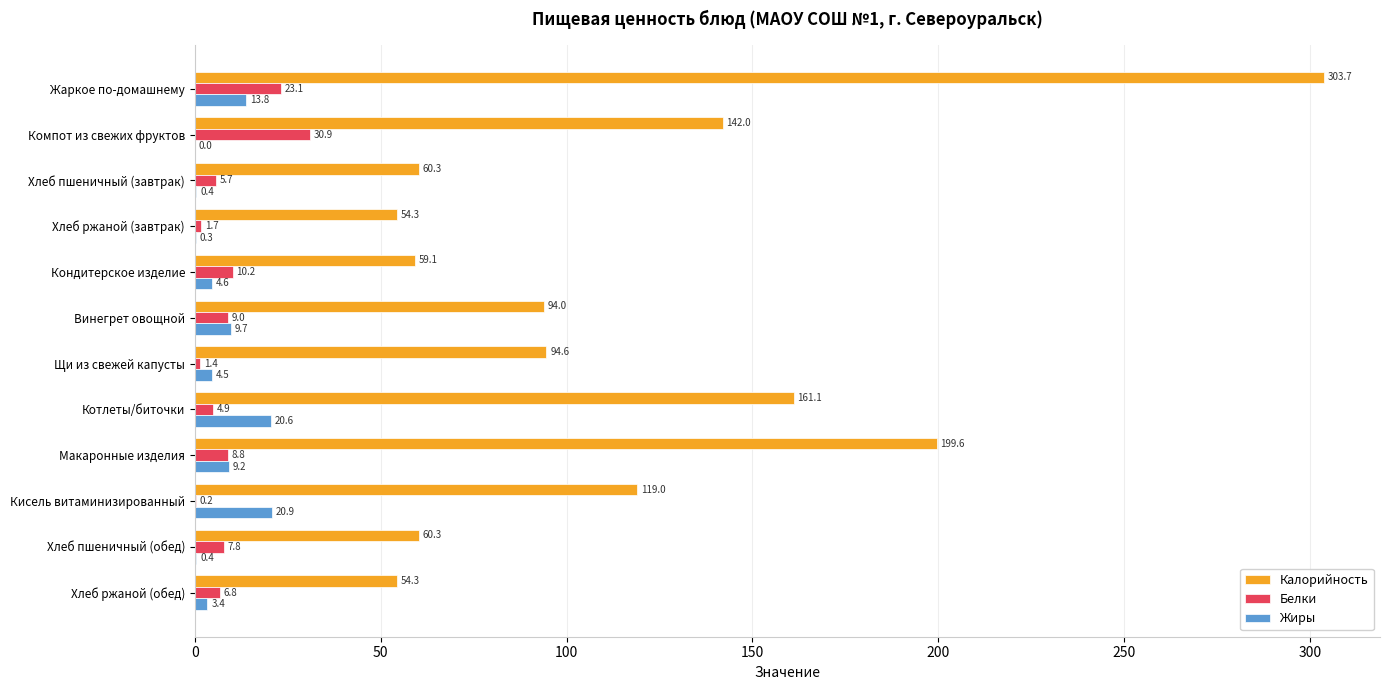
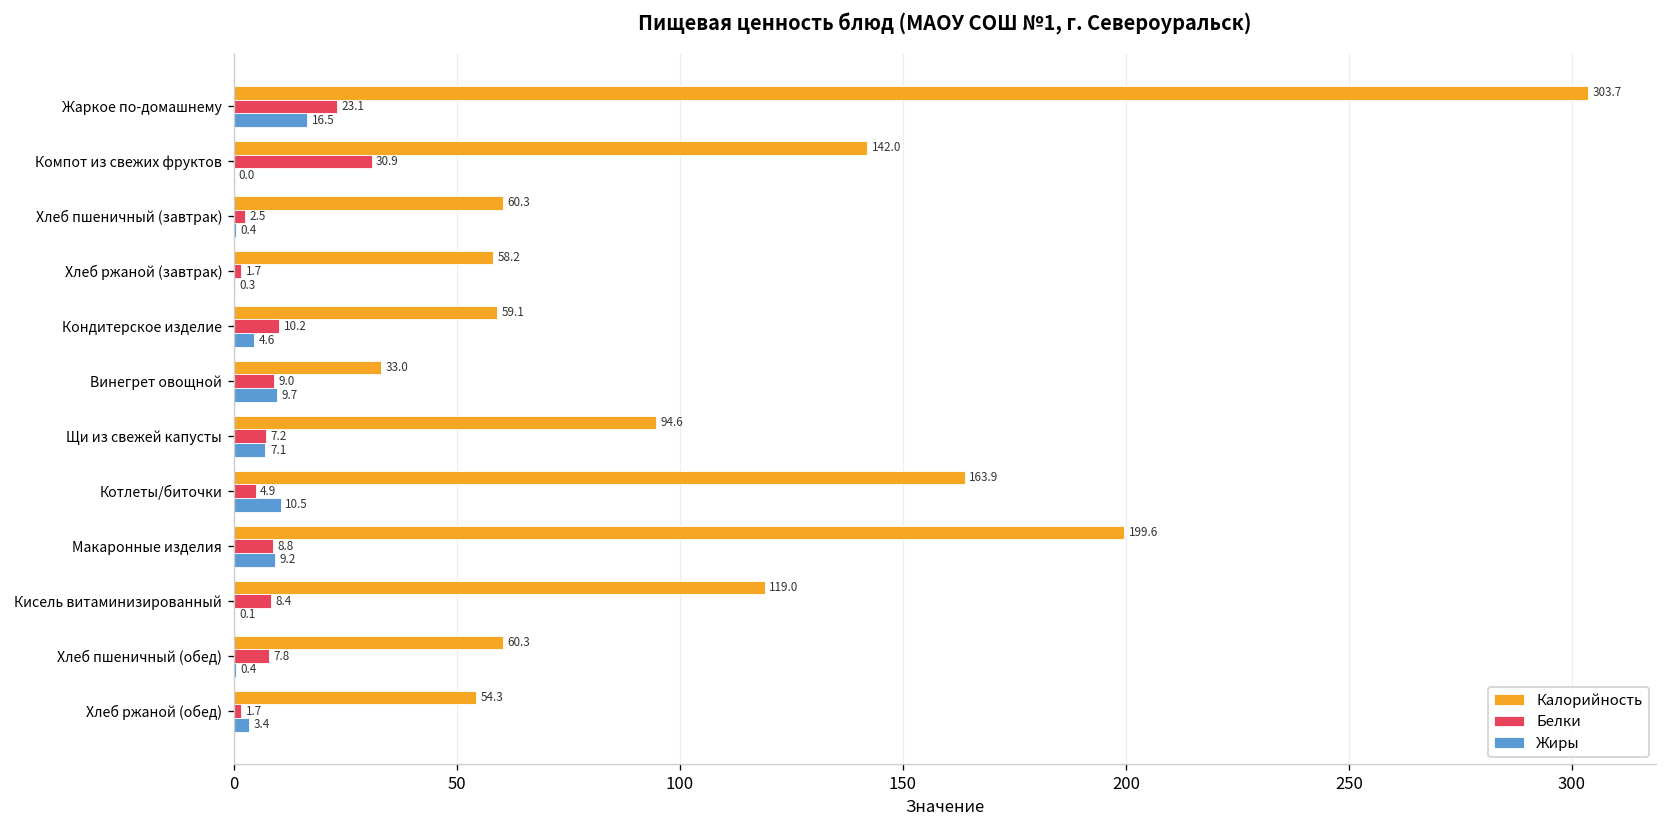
Жиры, Жаркое по-домашнему: 13.8 -> 16.5
Белки, Хлеб пшеничный (завтрак): 5.7 -> 2.5
Калорийность, Хлеб ржаной (завтрак): 54.3 -> 58.2
Калорийность, Винегрет овощной: 94.0 -> 33.0
Белки, Щи из свежей капусты: 1.4 -> 7.2
Жиры, Щи из свежей капусты: 4.5 -> 7.1
Калорийность, Котлеты/биточки: 161.1 -> 163.9
Жиры, Котлеты/биточки: 20.6 -> 10.5
Белки, Кисель витаминизированный: 0.2 -> 8.4
Жиры, Кисель витаминизированный: 20.9 -> 0.1
Белки, Хлеб ржаной (обед): 6.8 -> 1.7
